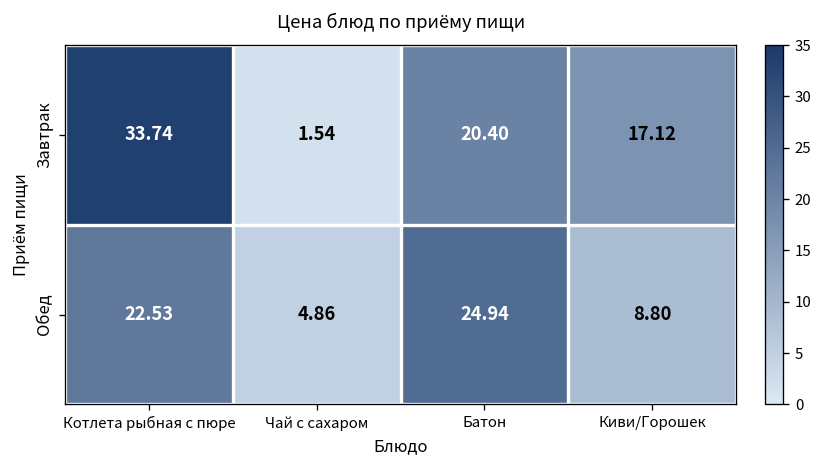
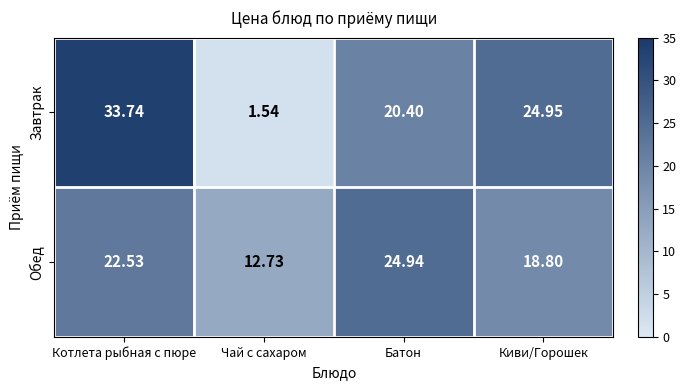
Завтрак, Киви/Горошек: 17.12 -> 24.95
Обед, Чай с сахаром: 4.86 -> 12.73
Обед, Киви/Горошек: 8.80 -> 18.80
